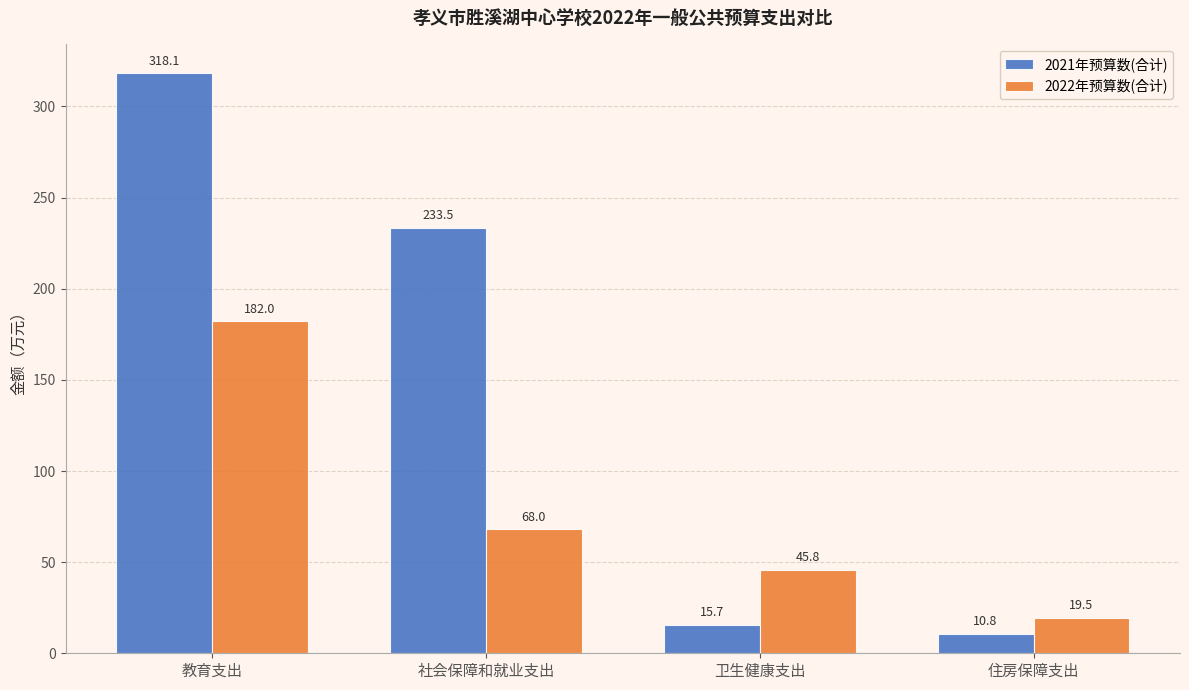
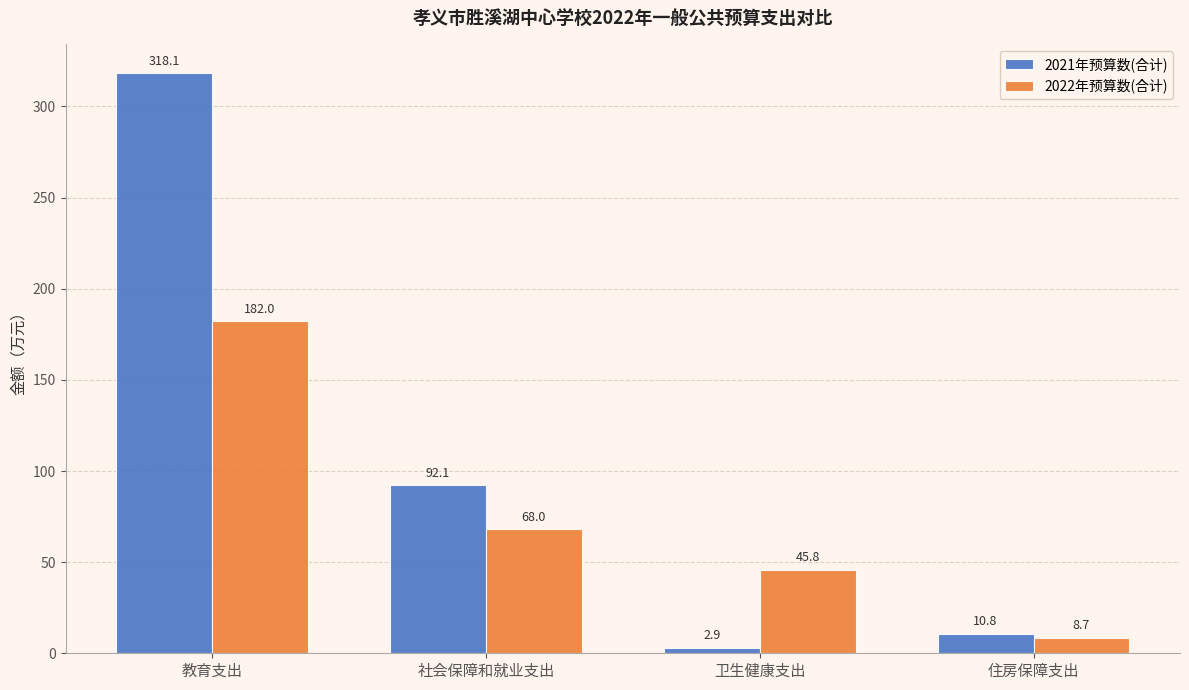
2021年预算数(合计), 社会保障和就业支出: 233.5 -> 92.1
2021年预算数(合计), 卫生健康支出: 15.7 -> 2.9
2022年预算数(合计), 住房保障支出: 19.5 -> 8.7
